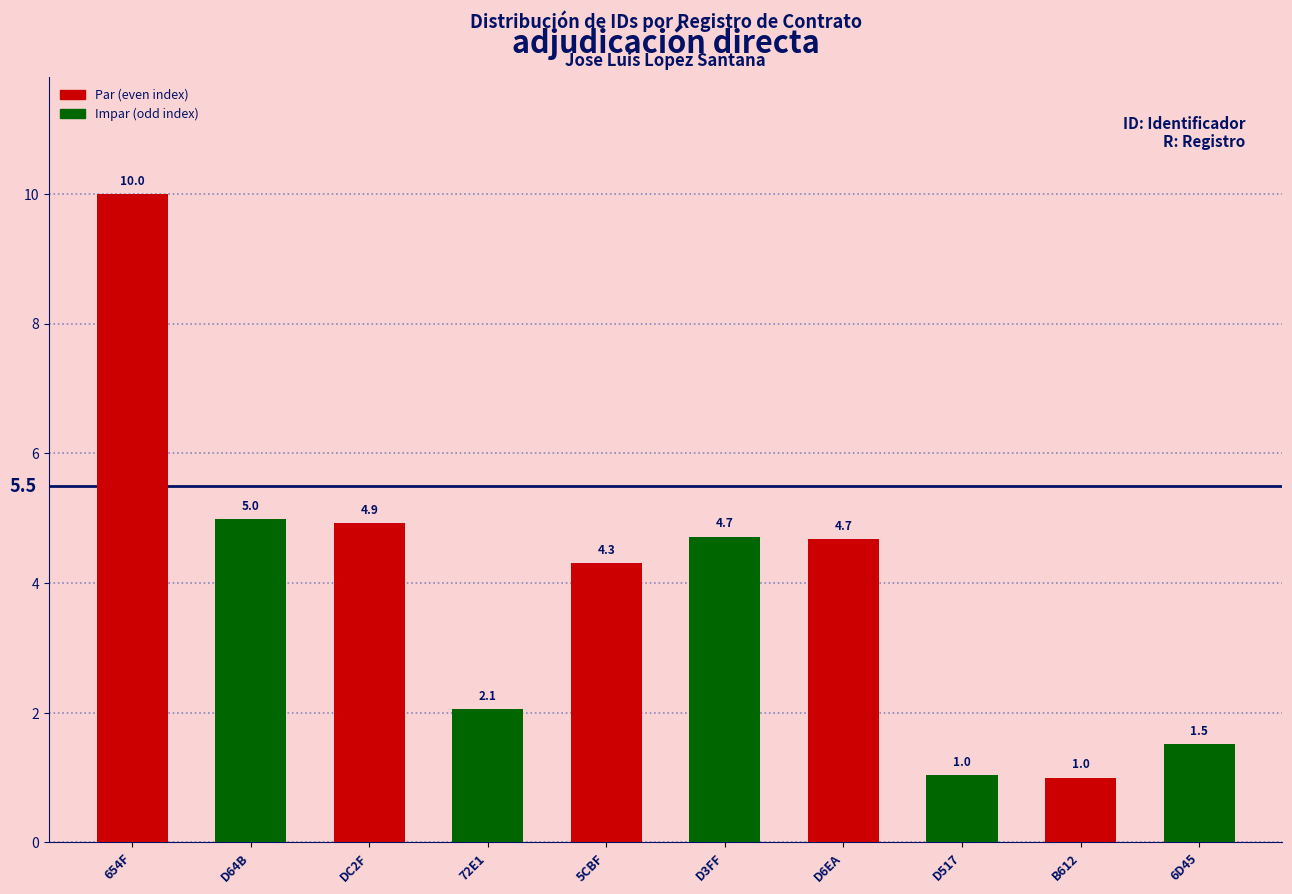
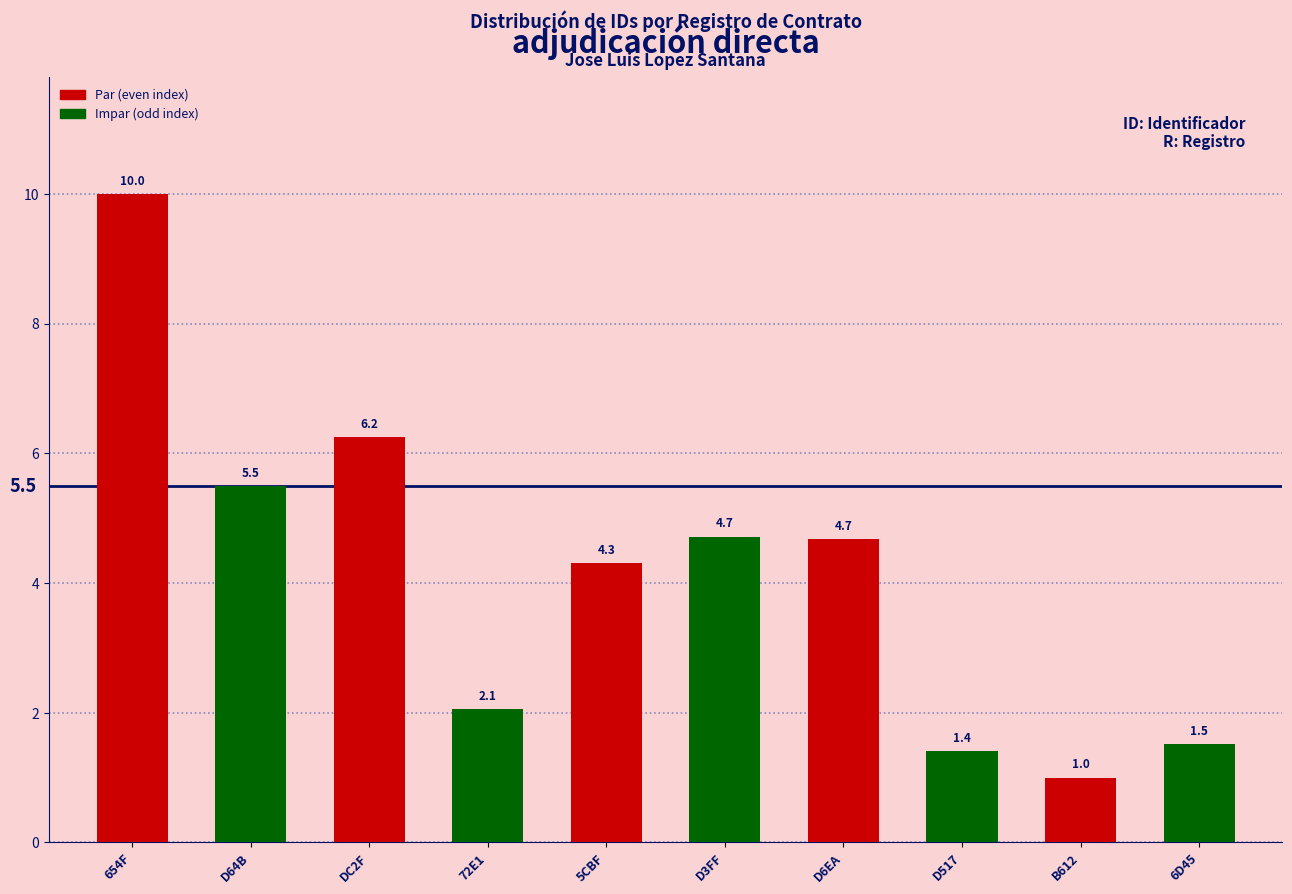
D64B: 5.0 -> 5.5
DC2F: 4.9 -> 6.2
D517: 1.0 -> 1.4
